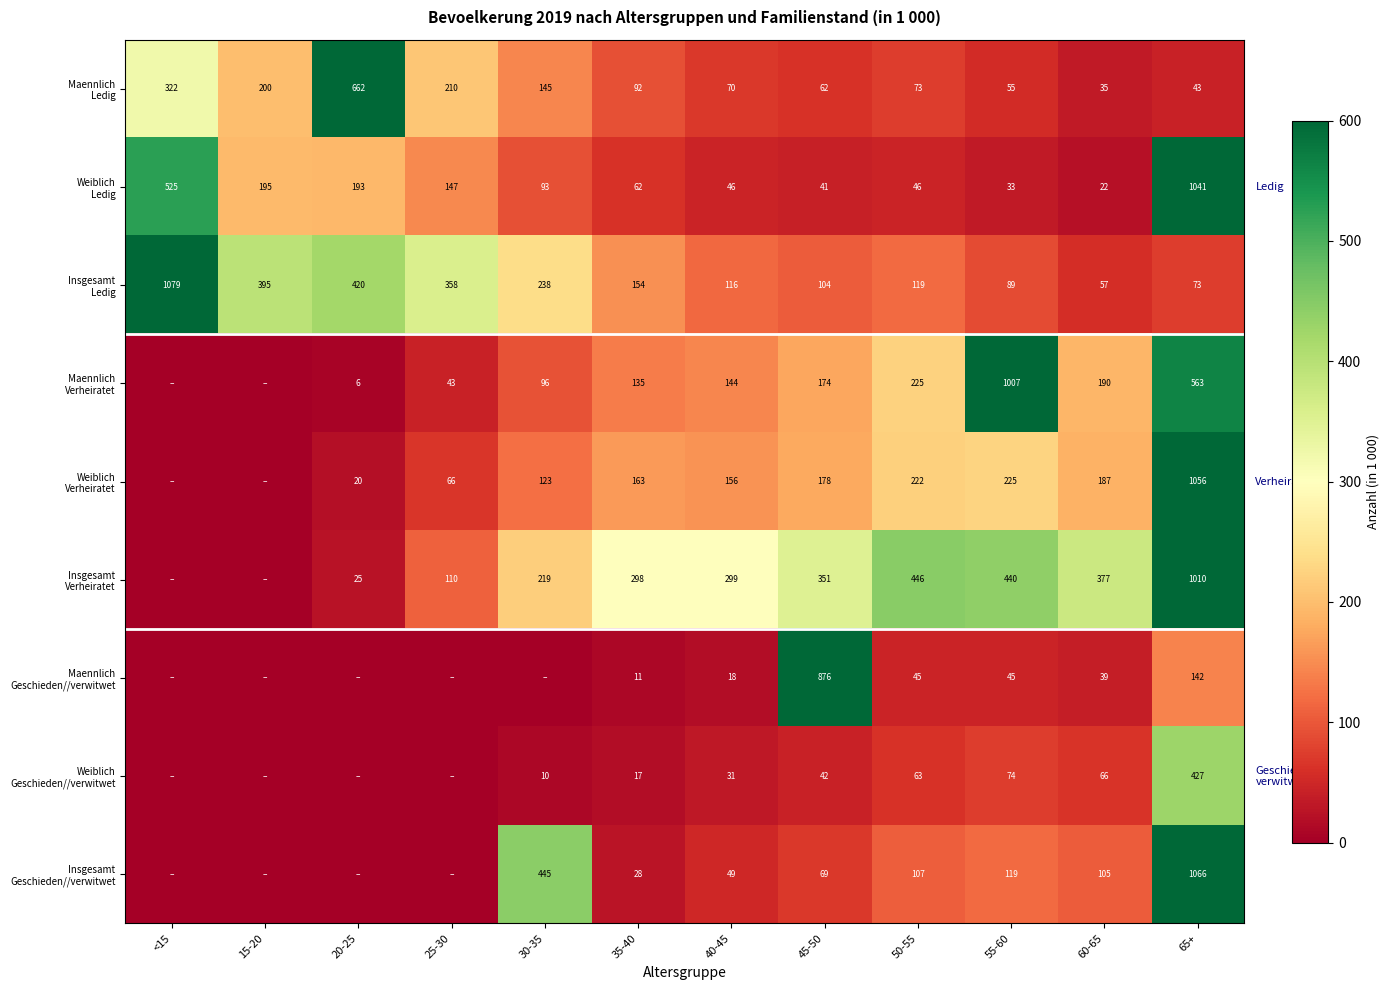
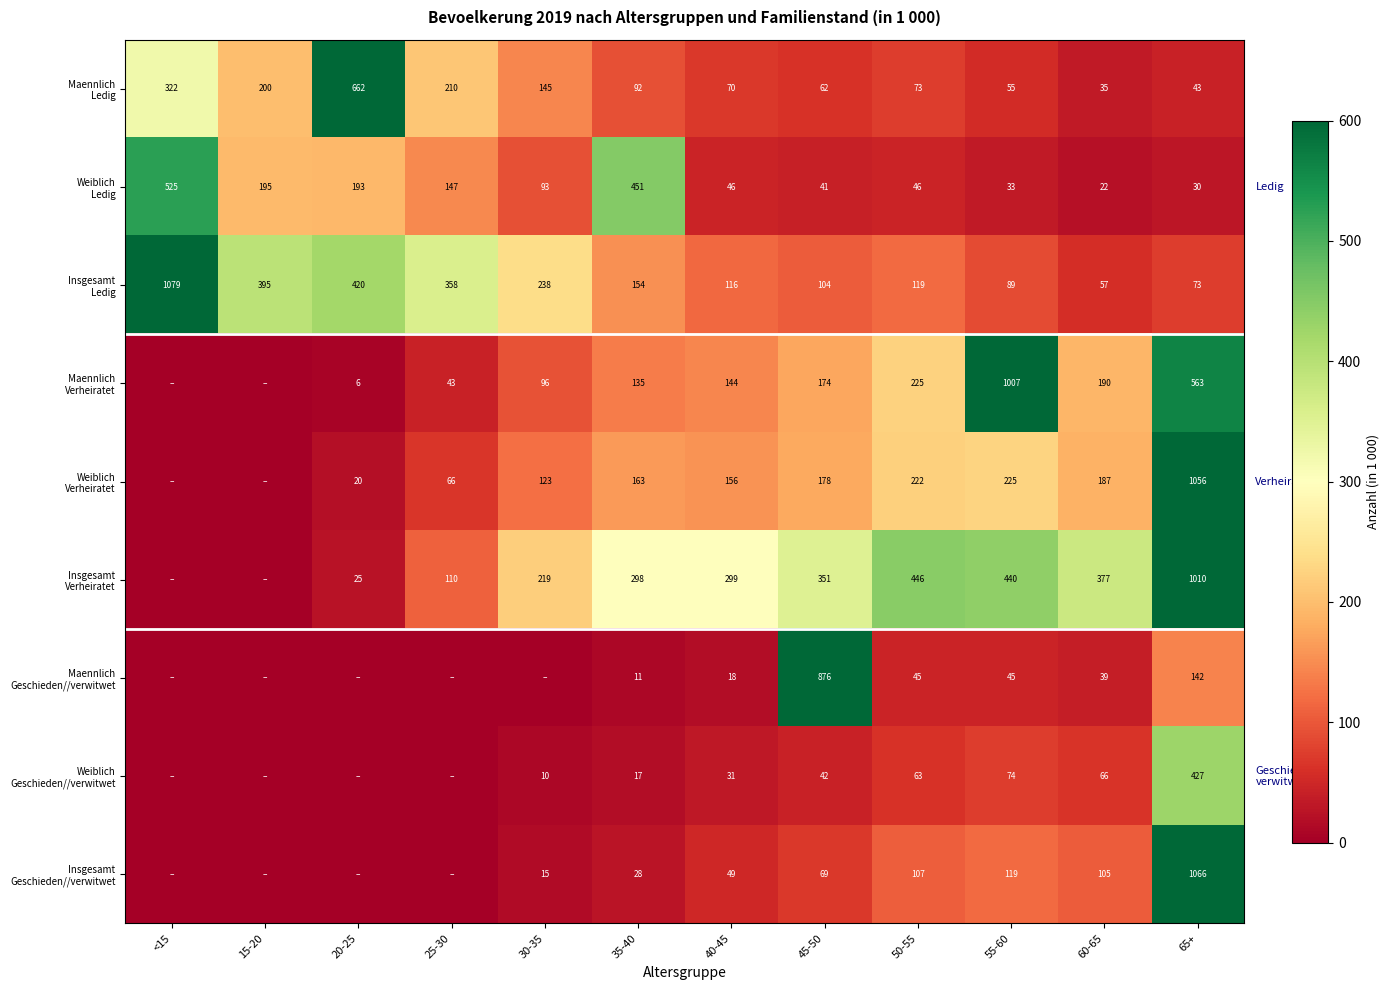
Weiblich Ledig, 35-40: 62 -> 451
Weiblich Ledig, 65+: 1041 -> 30
Insgesamt Geschieden//verwitwet, 30-35: 445 -> 15
